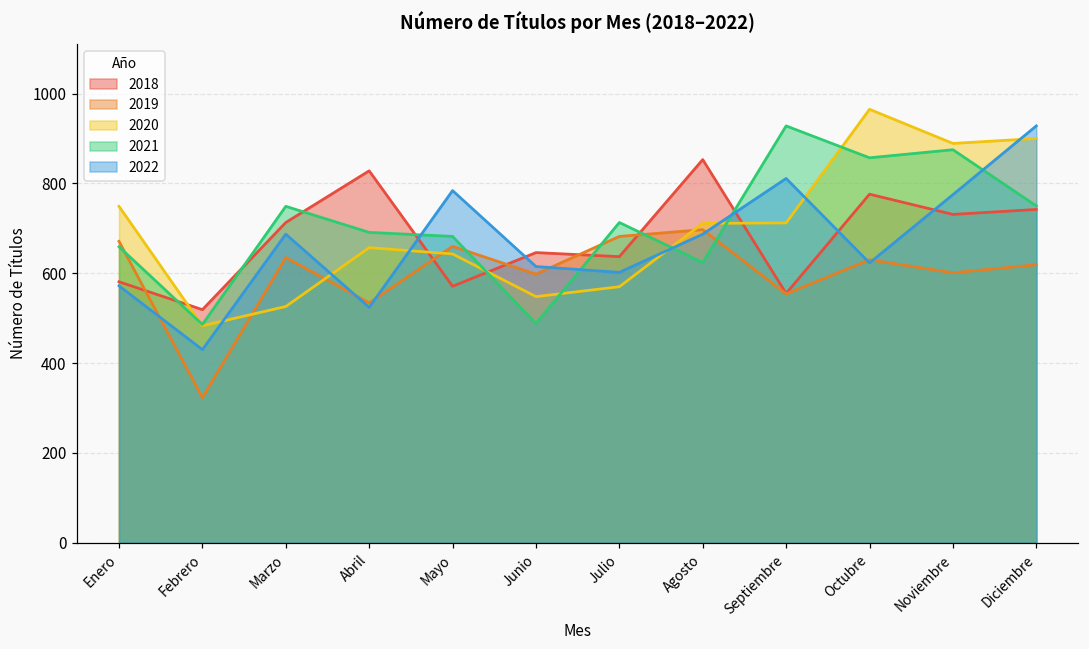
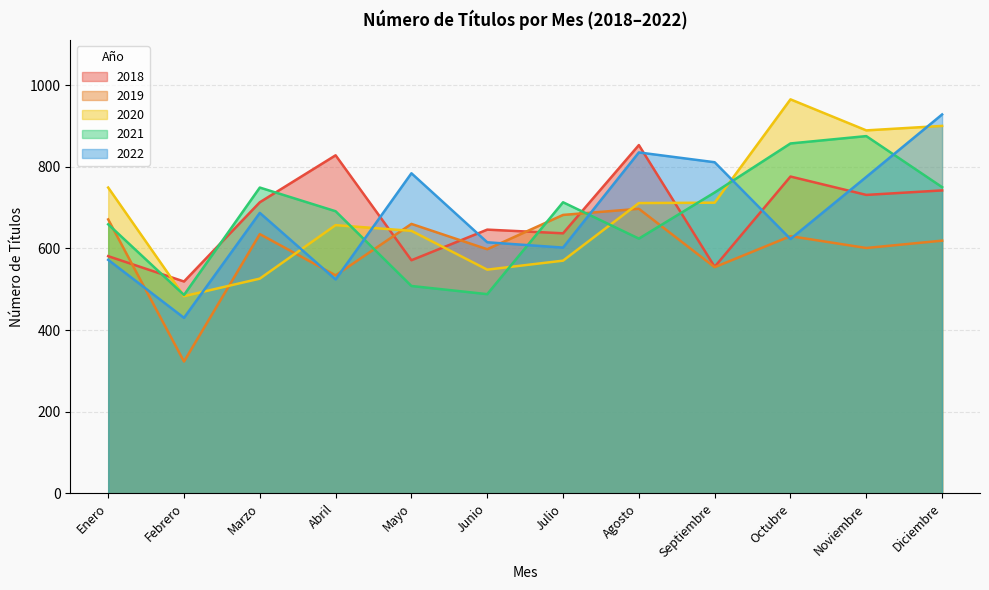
2021, Mayo: 680 -> 510
2022, Agosto: 690 -> 840
2021, Septiembre: 930 -> 740
